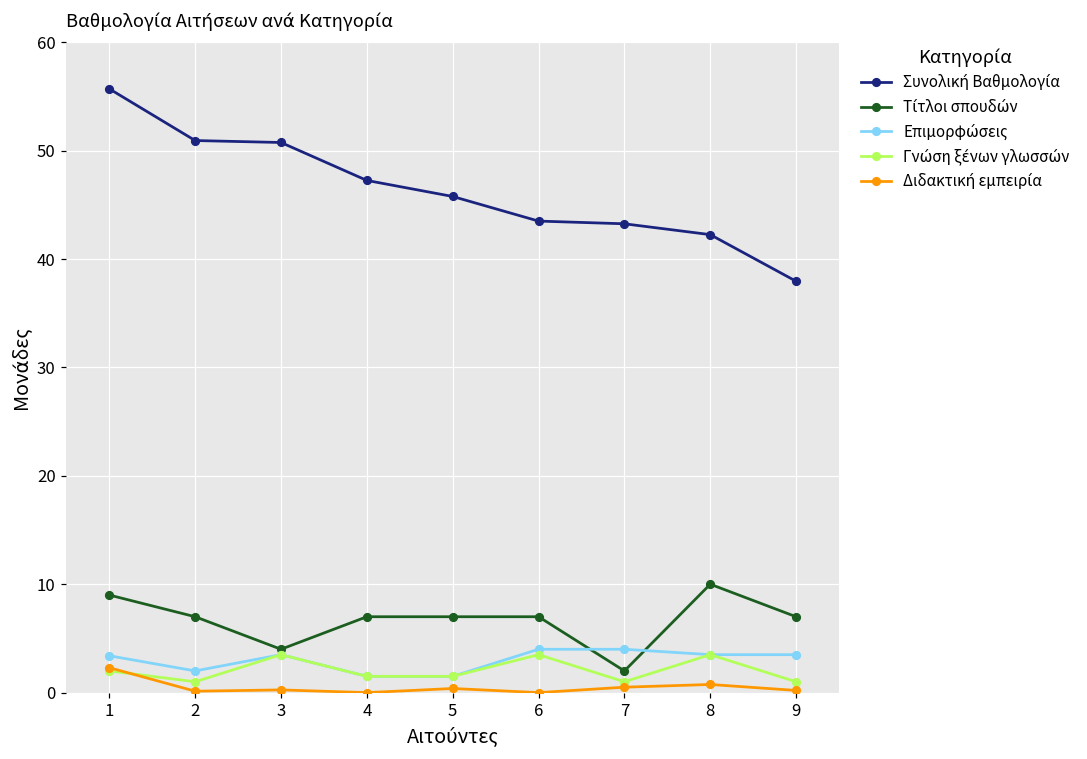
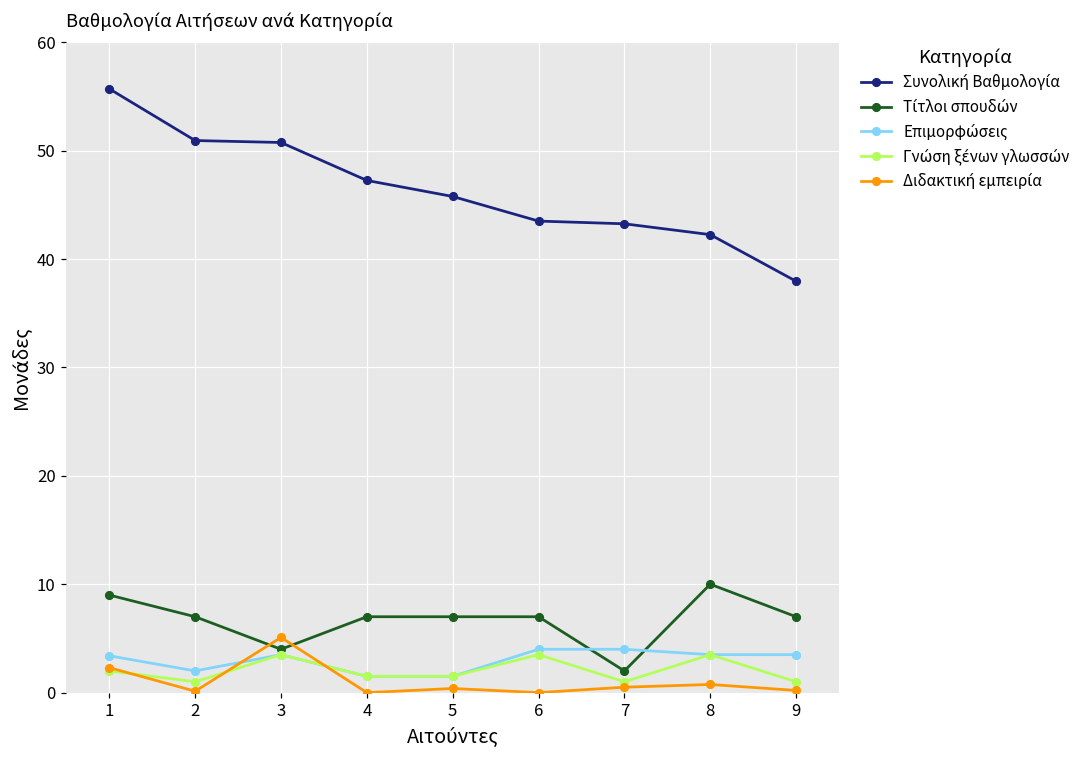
Διδακτική εμπειρία, 3: 0 -> 5
